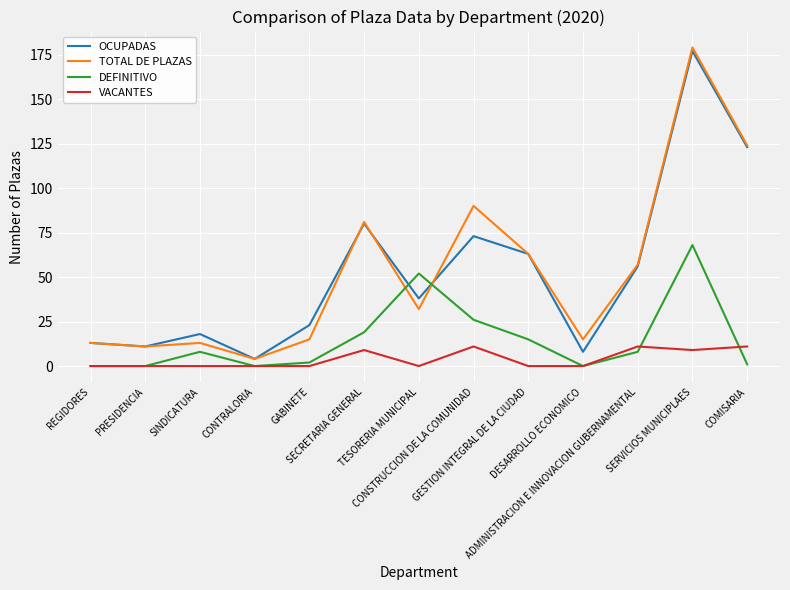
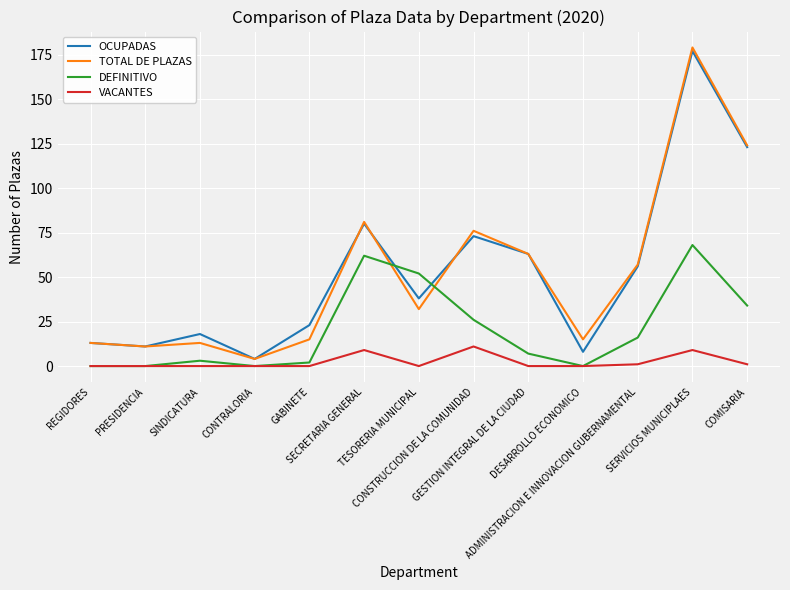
DEFINITIVO, SINDICATURA: 8 -> 3
DEFINITIVO, SECRETARIA GENERAL: 19 -> 62
TOTAL DE PLAZAS, CONSTRUCCION DE LA COMUNIDAD: 90 -> 76
DEFINITIVO, GESTION INTEGRAL DE LA CIUDAD: 15 -> 7
DEFINITIVO, ADMINISTRACION E INNOVACION GUBERNAMENTAL: 8 -> 16
VACANTES, ADMINISTRACION E INNOVACION GUBERNAMENTAL: 11 -> 1
DEFINITIVO, COMISARIA: 1 -> 34
VACANTES, COMISARIA: 11 -> 1
